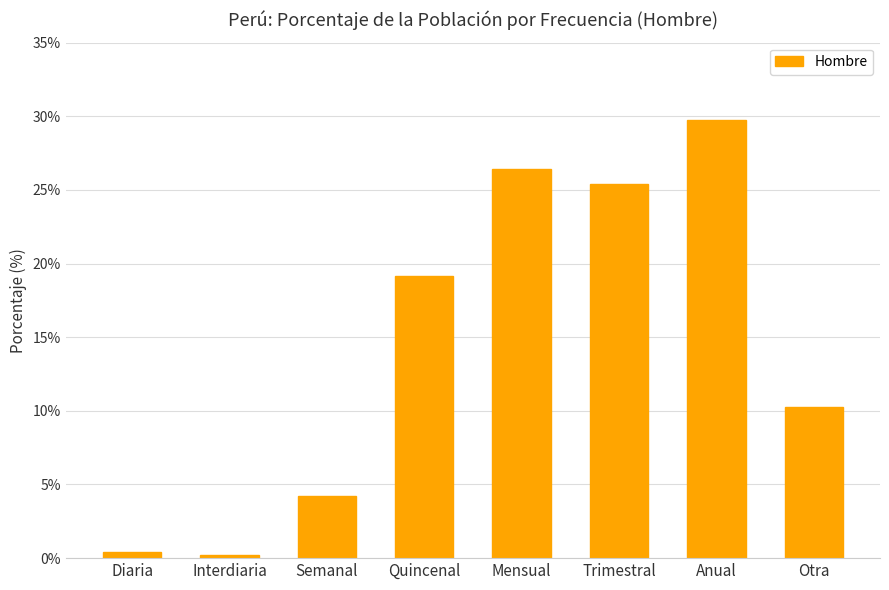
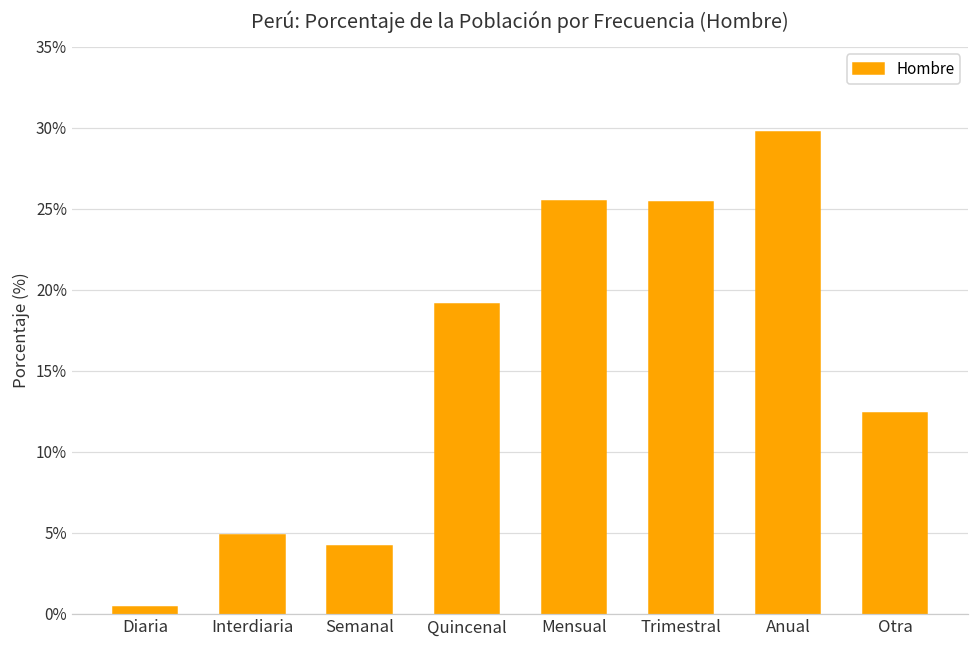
Interdiaria: 0.2% -> 4.9%
Mensual: 26.4% -> 25.5%
Otra: 10.2% -> 12.4%
